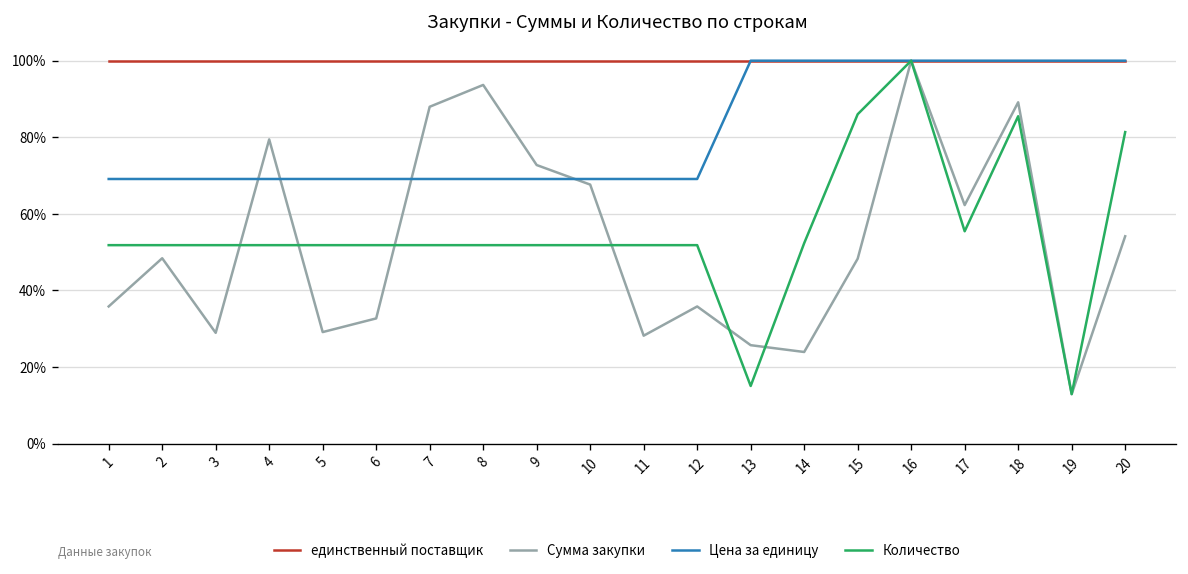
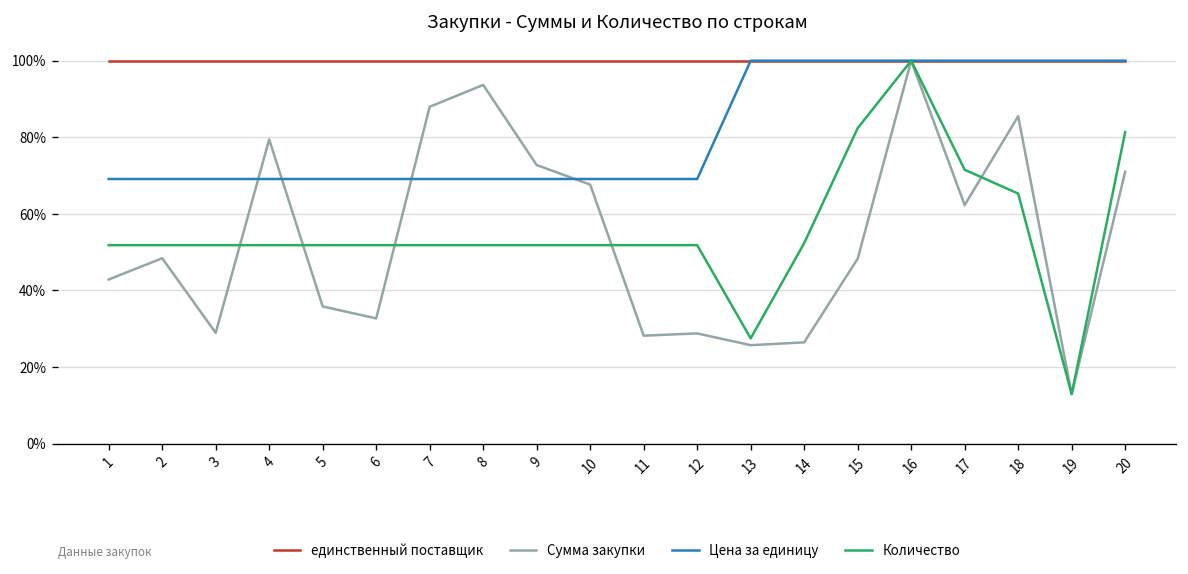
Сумма закупки, 1: 36% -> 43%
Сумма закупки, 5: 29% -> 36%
Сумма закупки, 12: 36% -> 29%
Количество, 13: 15% -> 27%
Сумма закупки, 14: 24% -> 26%
Количество, 15: 86% -> 82%
Количество, 17: 55% -> 72%
Сумма закупки, 18: 89% -> 85%
Количество, 18: 85% -> 65%
Сумма закупки, 20: 54% -> 71%
